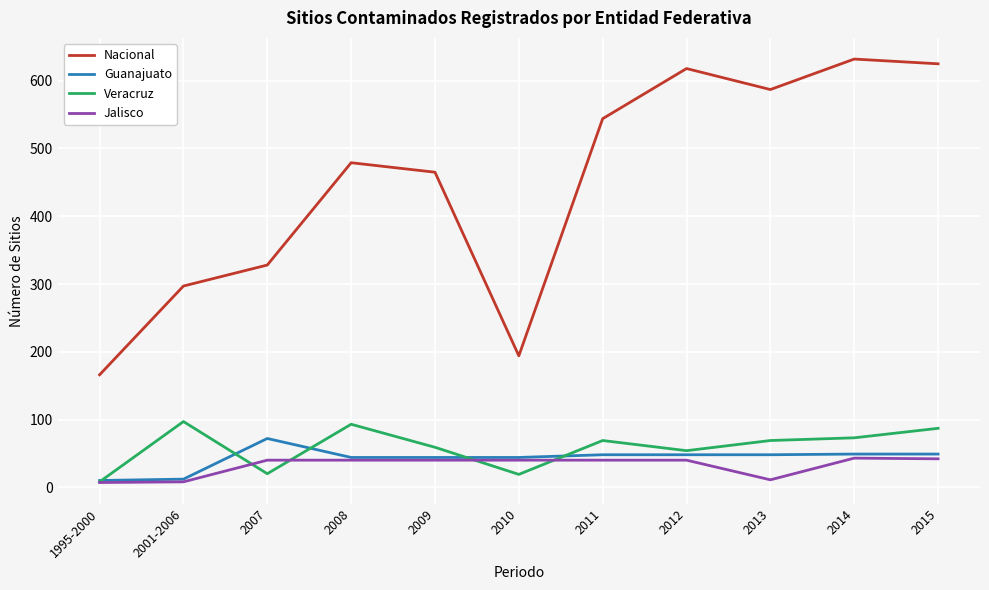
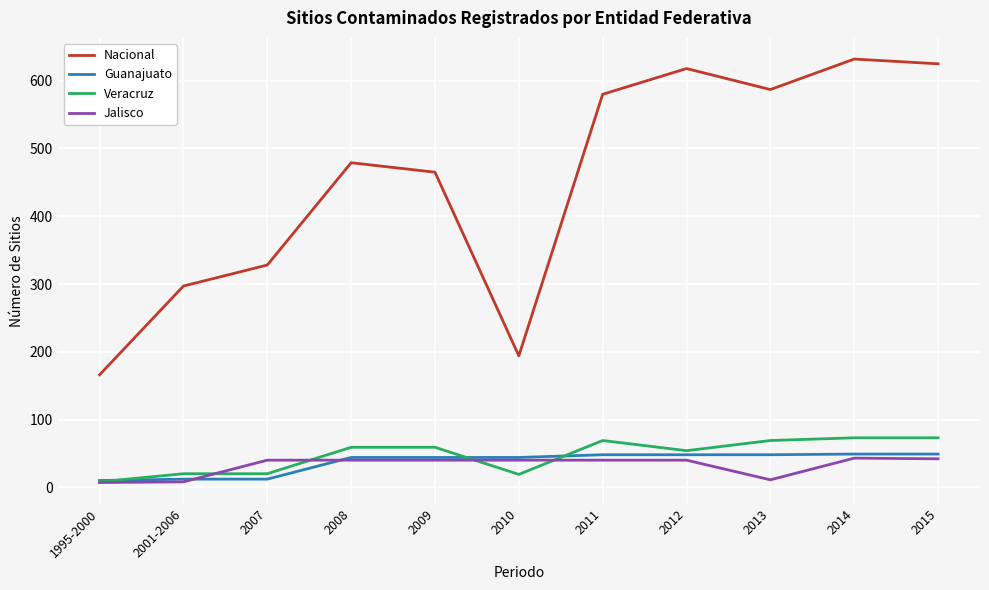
Veracruz, 2001-2006: 100 -> 20
Guanajuato, 2007: 70 -> 10
Veracruz, 2008: 90 -> 60
Nacional, 2011: 540 -> 580
Veracruz, 2015: 90 -> 70
